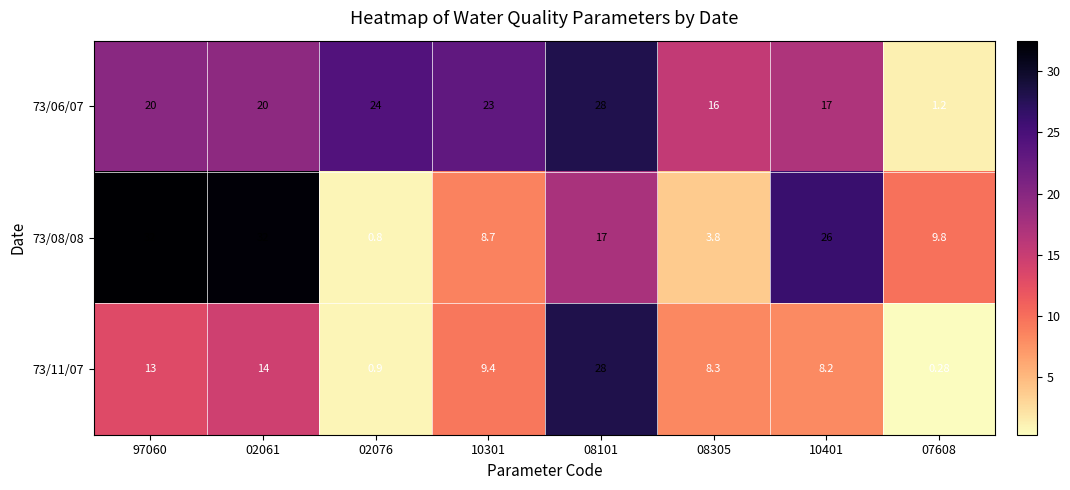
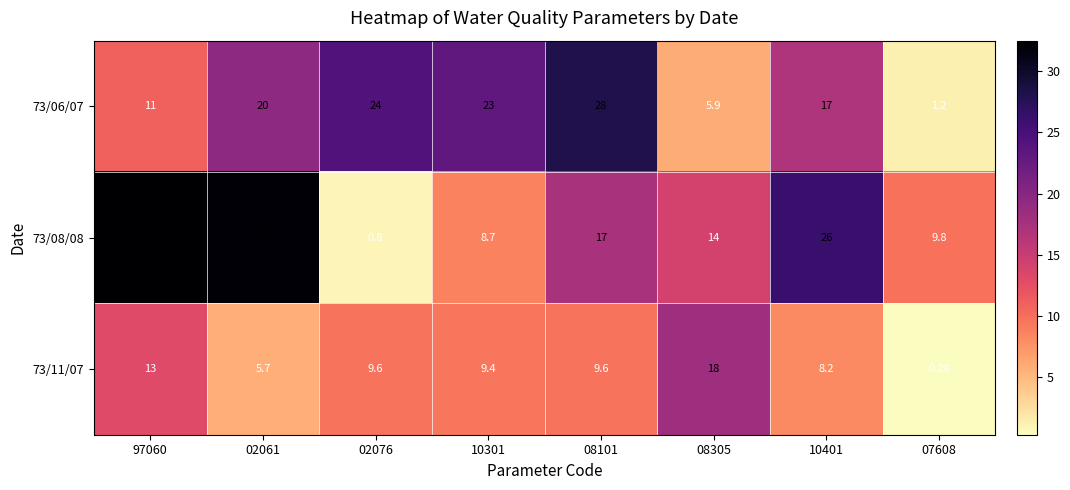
73/06/07, 97060: 20 -> 11
73/06/07, 08305: 16 -> 5.9
73/08/08, 08305: 3.8 -> 14
73/11/07, 02061: 14 -> 5.7
73/11/07, 02076: 0.9 -> 9.6
73/11/07, 08101: 28 -> 9.6
73/11/07, 08305: 8.3 -> 18
